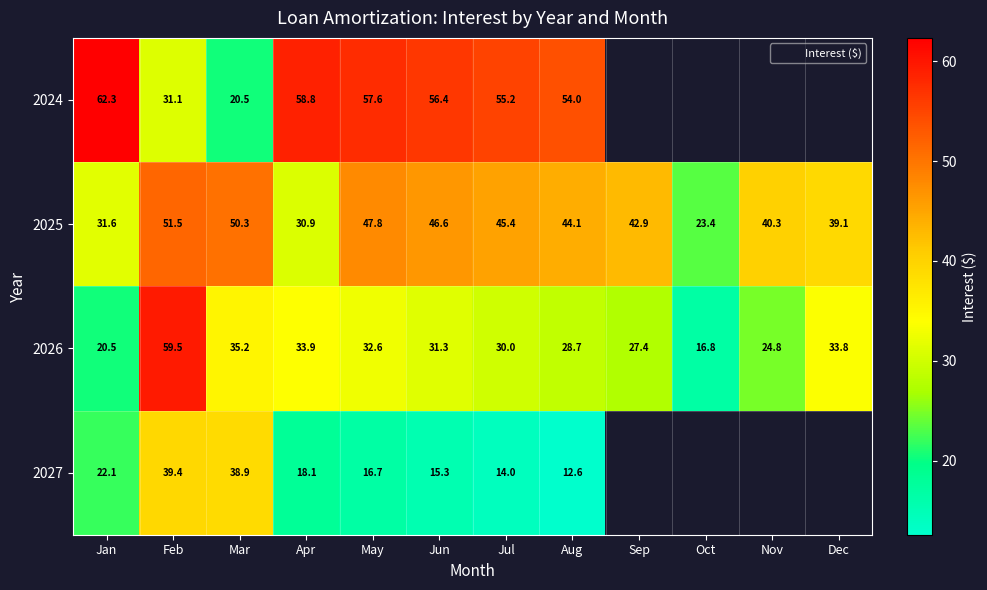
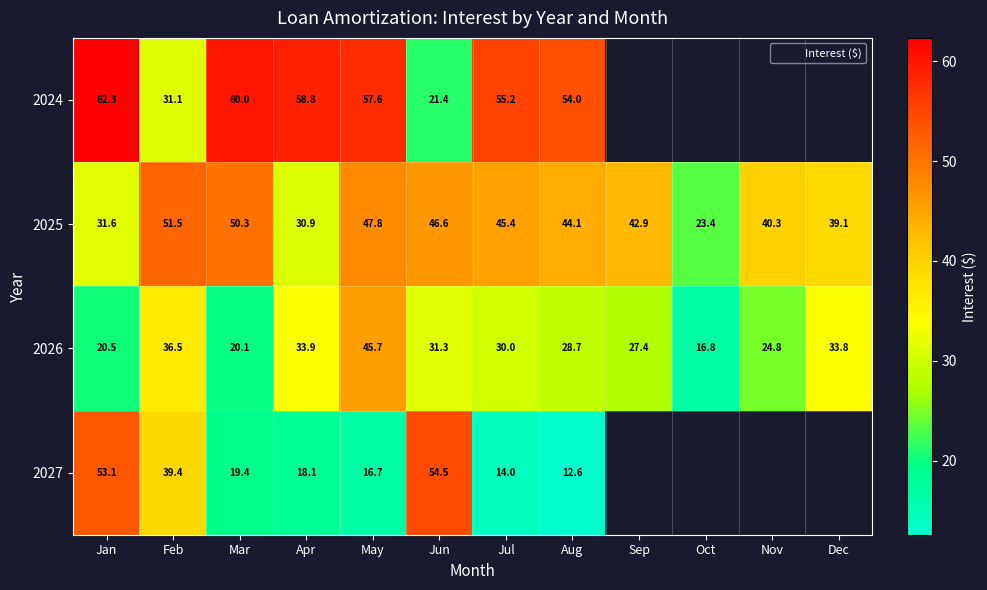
2024, Mar: 20.5 -> 60.0
2024, Jun: 56.4 -> 21.4
2026, Feb: 59.5 -> 36.5
2026, Mar: 35.2 -> 20.1
2026, May: 32.6 -> 45.7
2027, Jan: 22.1 -> 53.1
2027, Mar: 38.9 -> 19.4
2027, Jun: 15.3 -> 54.5
